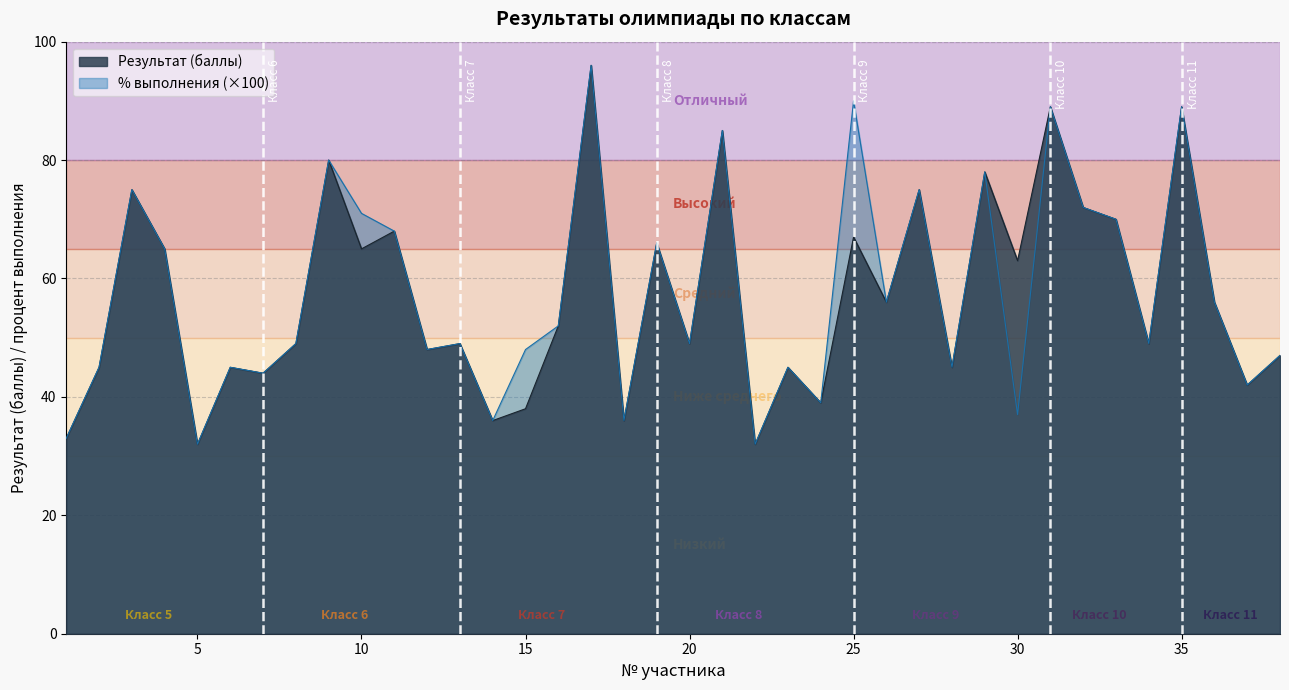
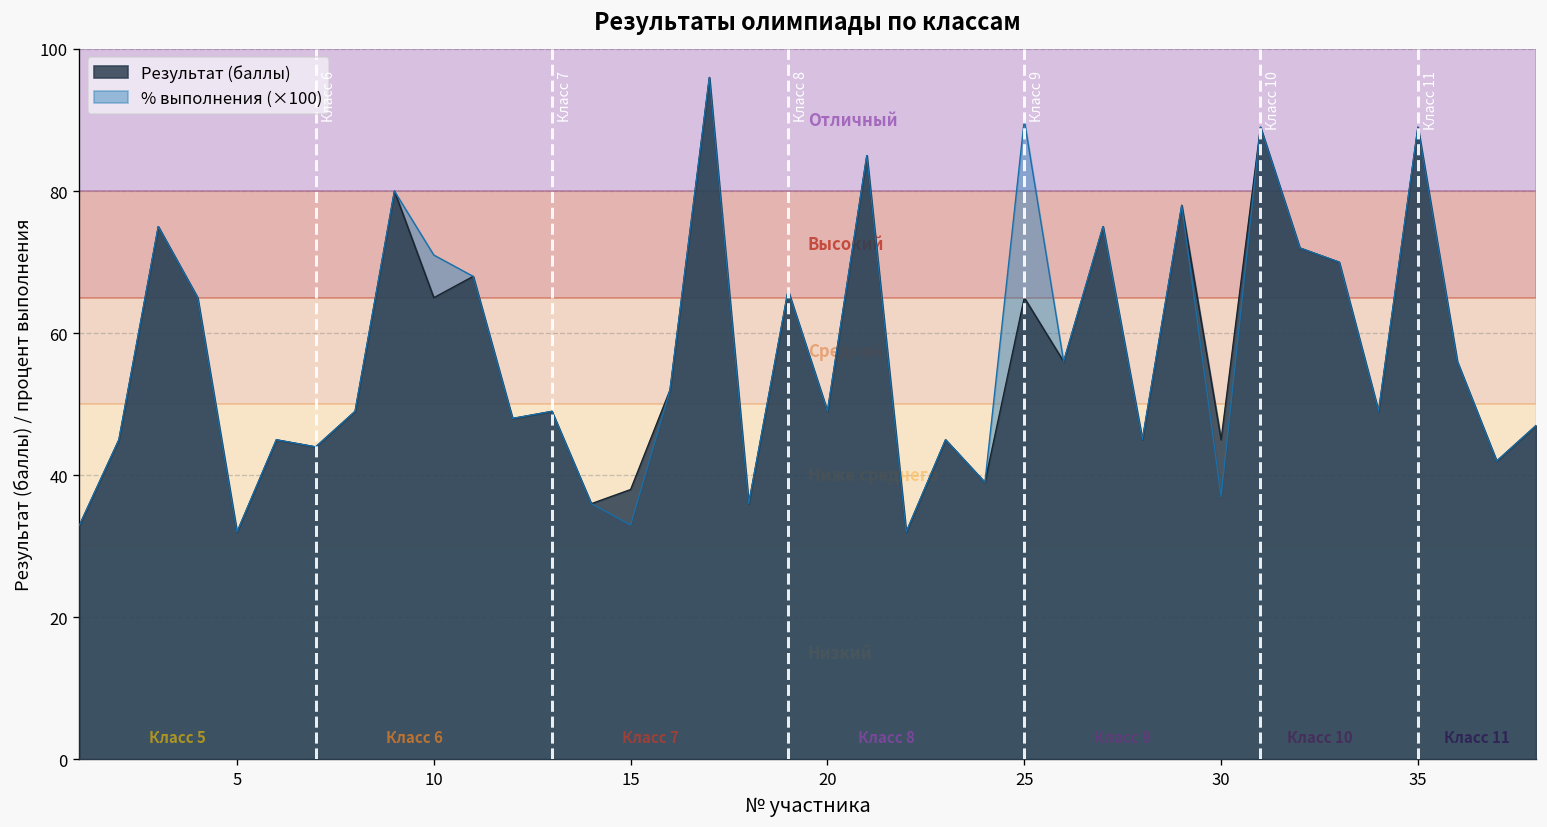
% выполнения (×100), 15: 48 -> 33
Результат (баллы), 25: 67 -> 65
Результат (баллы), 30: 63 -> 45
